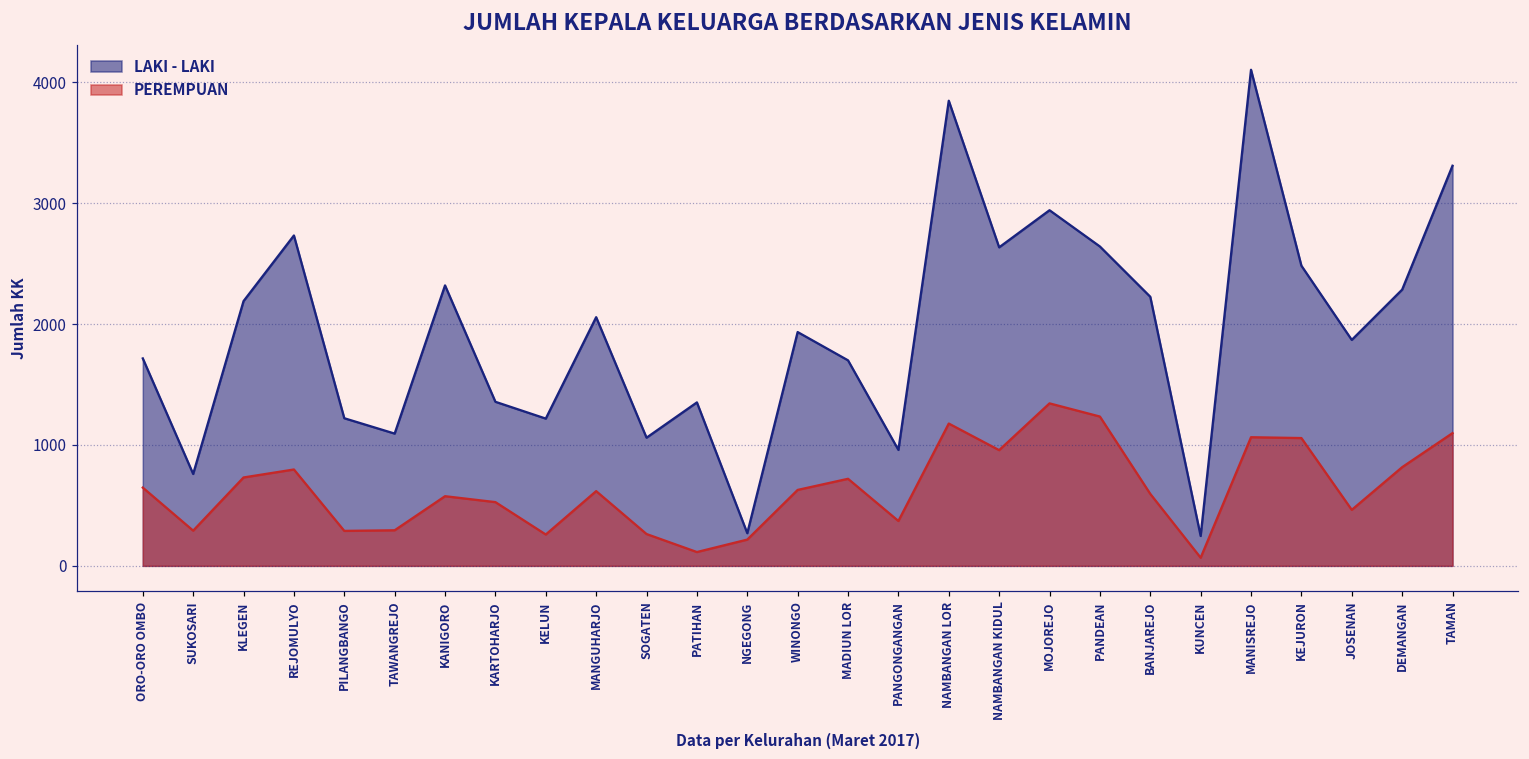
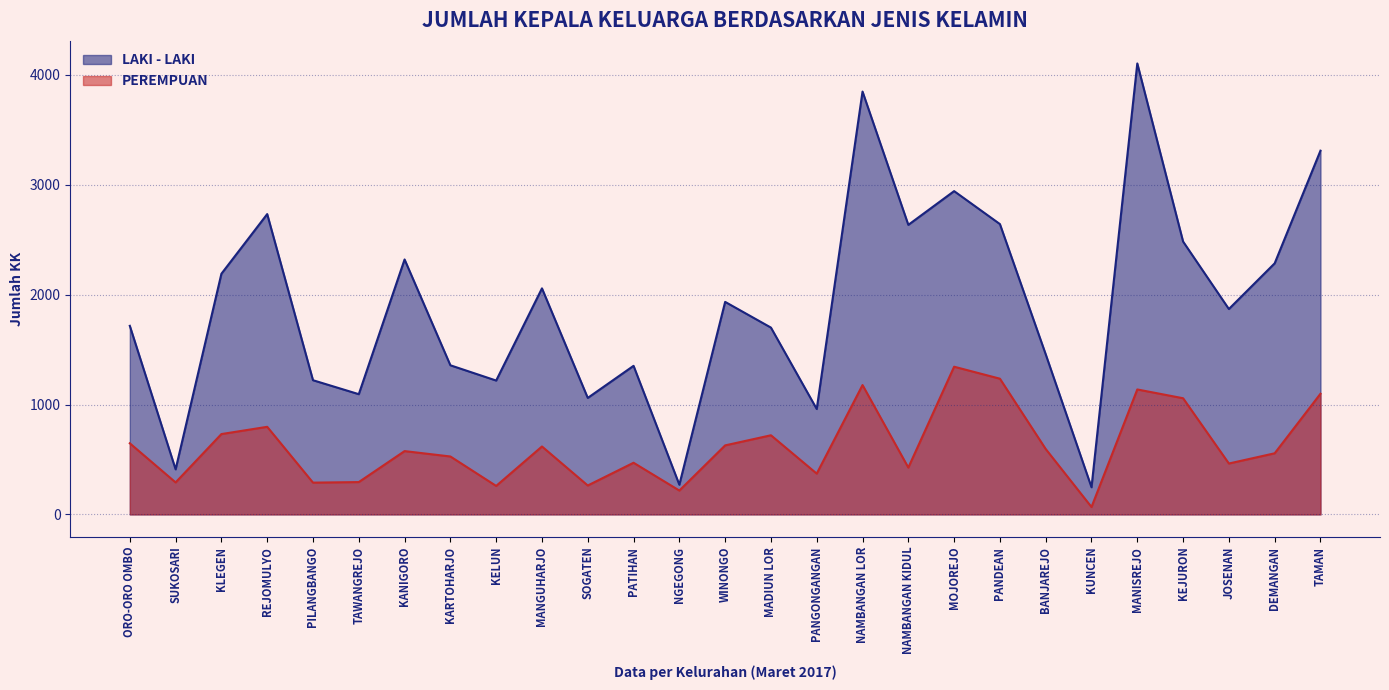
LAKI - LAKI, SUKOSARI: 760 -> 410
PEREMPUAN, PATIHAN: 110 -> 470
PEREMPUAN, NAMBANGAN KIDUL: 960 -> 430
LAKI - LAKI, BANJAREJO: 2230 -> 1460
PEREMPUAN, MANISREJO: 1060 -> 1140
PEREMPUAN, DEMANGAN: 820 -> 560
